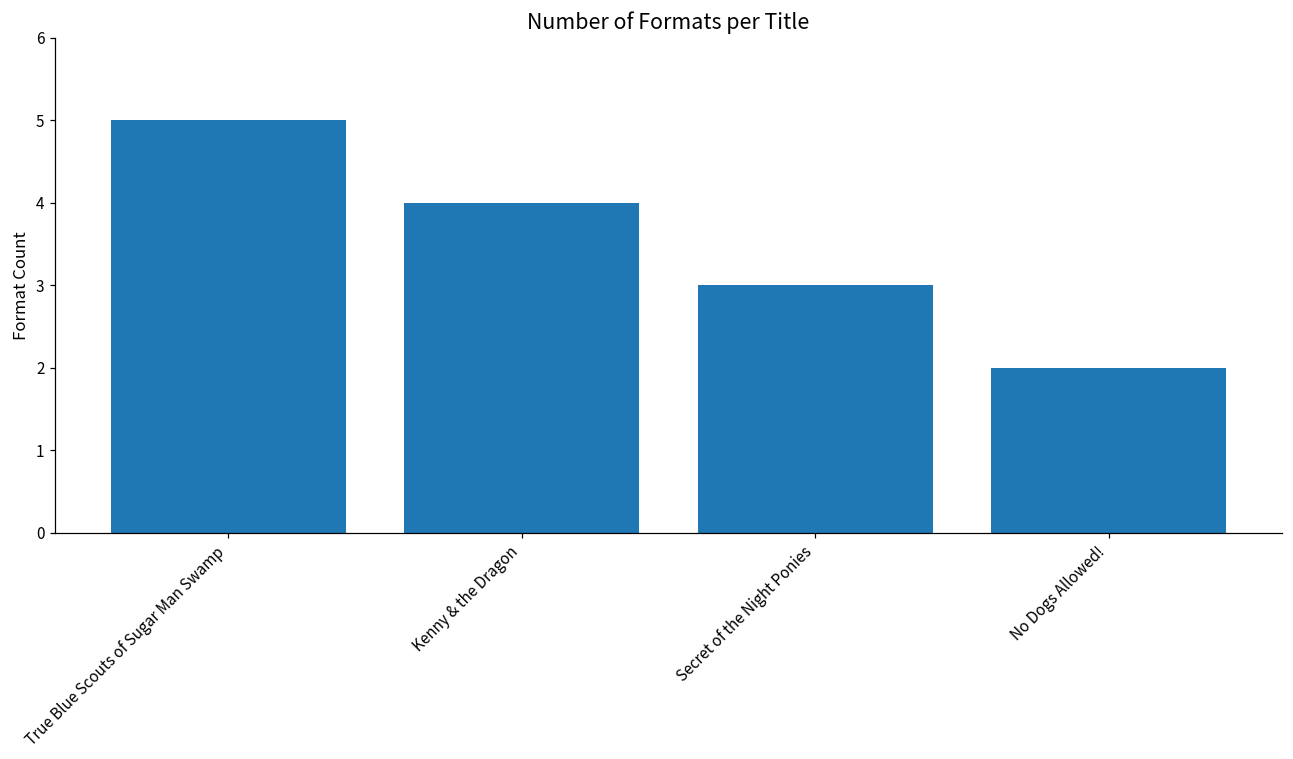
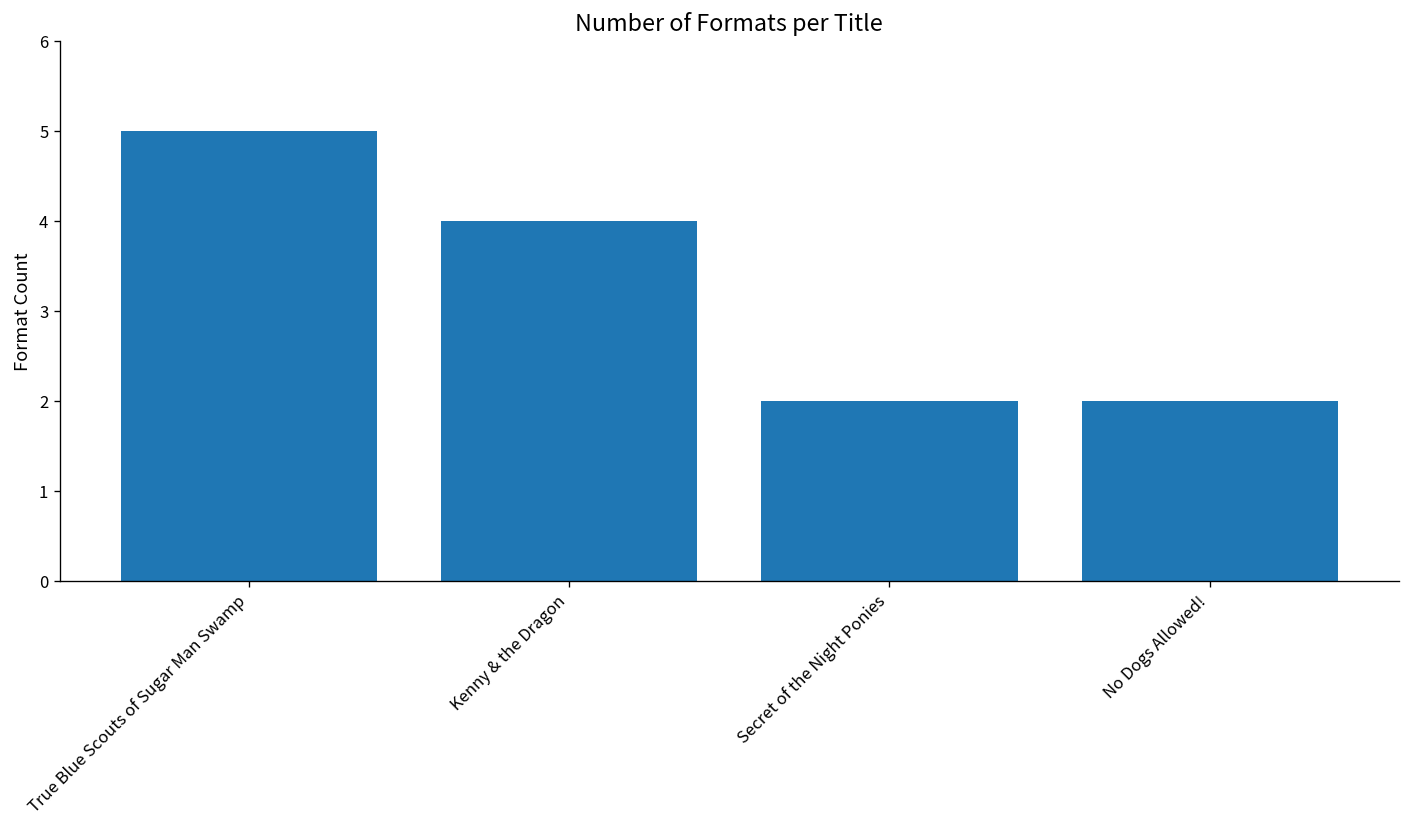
Secret of the Night Ponies: 3 -> 2
